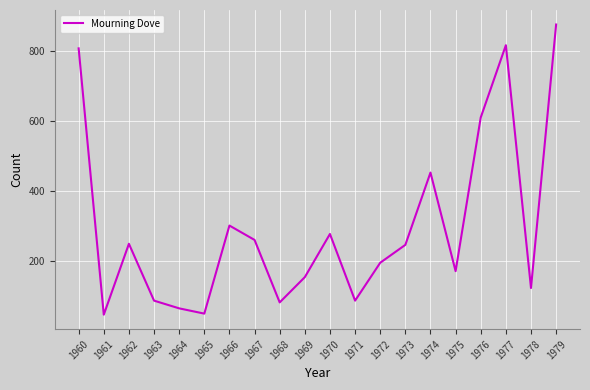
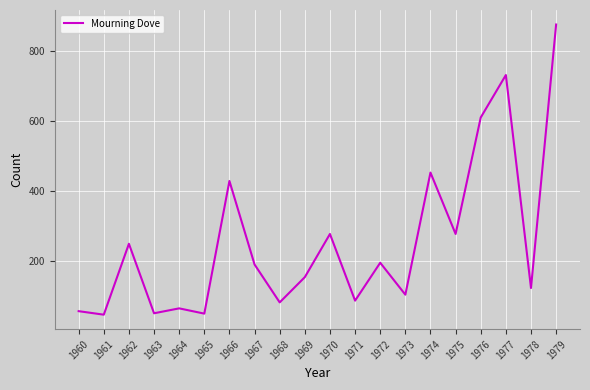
1960: 810 -> 60
1963: 90 -> 50
1966: 300 -> 430
1967: 260 -> 190
1973: 250 -> 110
1975: 170 -> 280
1977: 820 -> 730
